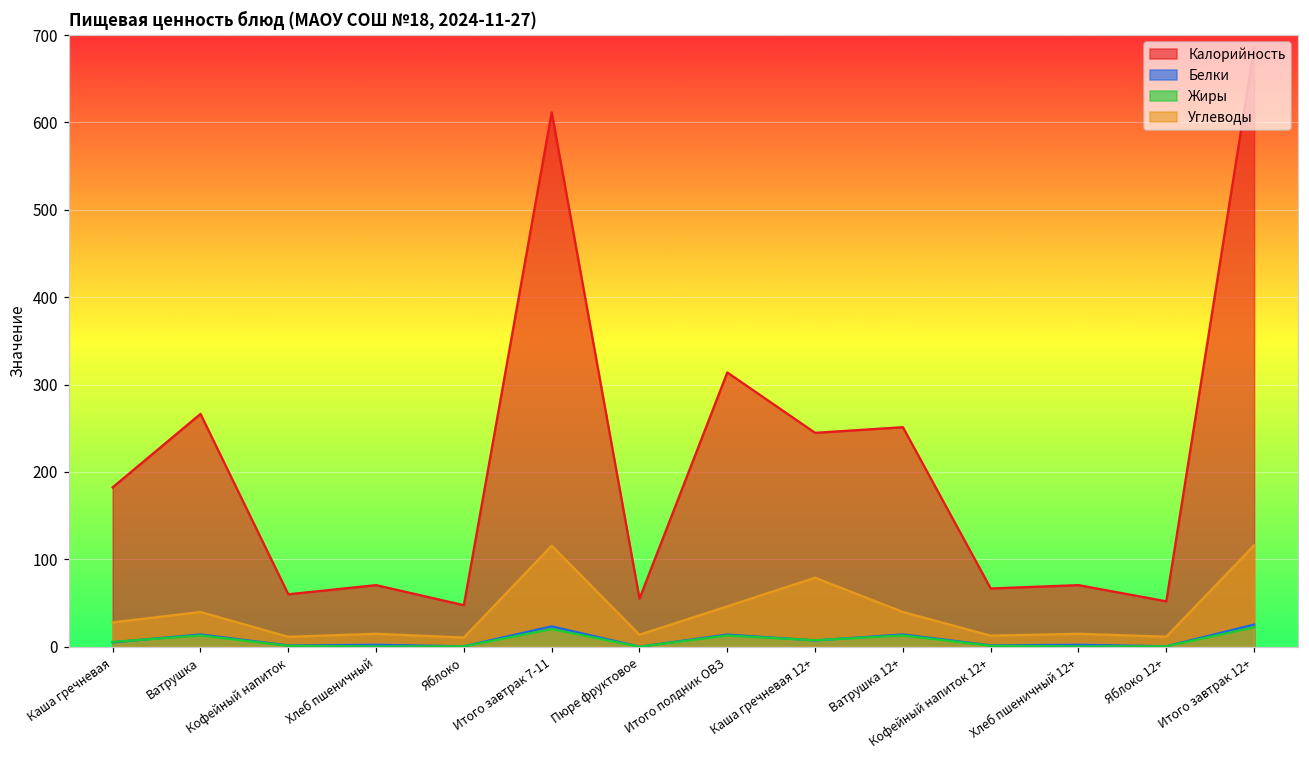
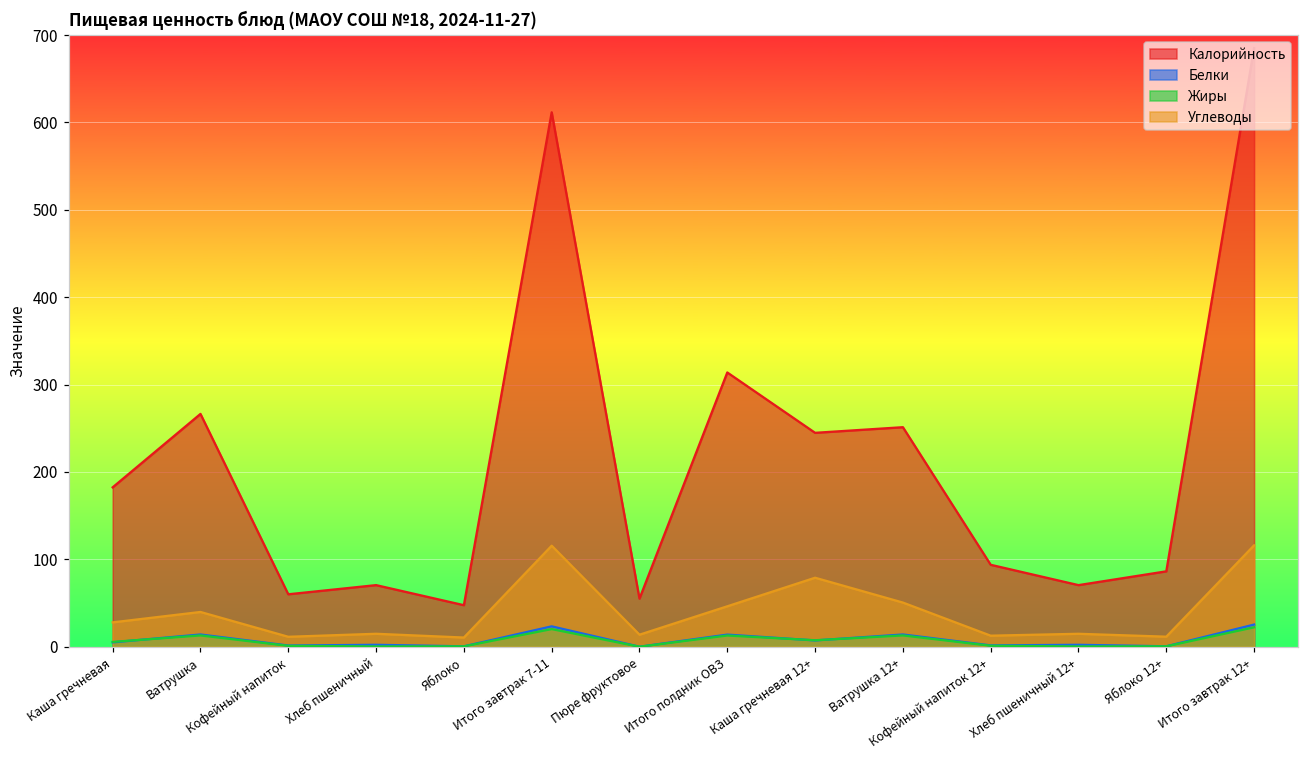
Углеводы, Ватрушка 12+: 40 -> 50
Калорийность, Кофейный напиток 12+: 70 -> 90
Калорийность, Яблоко 12+: 50 -> 90
